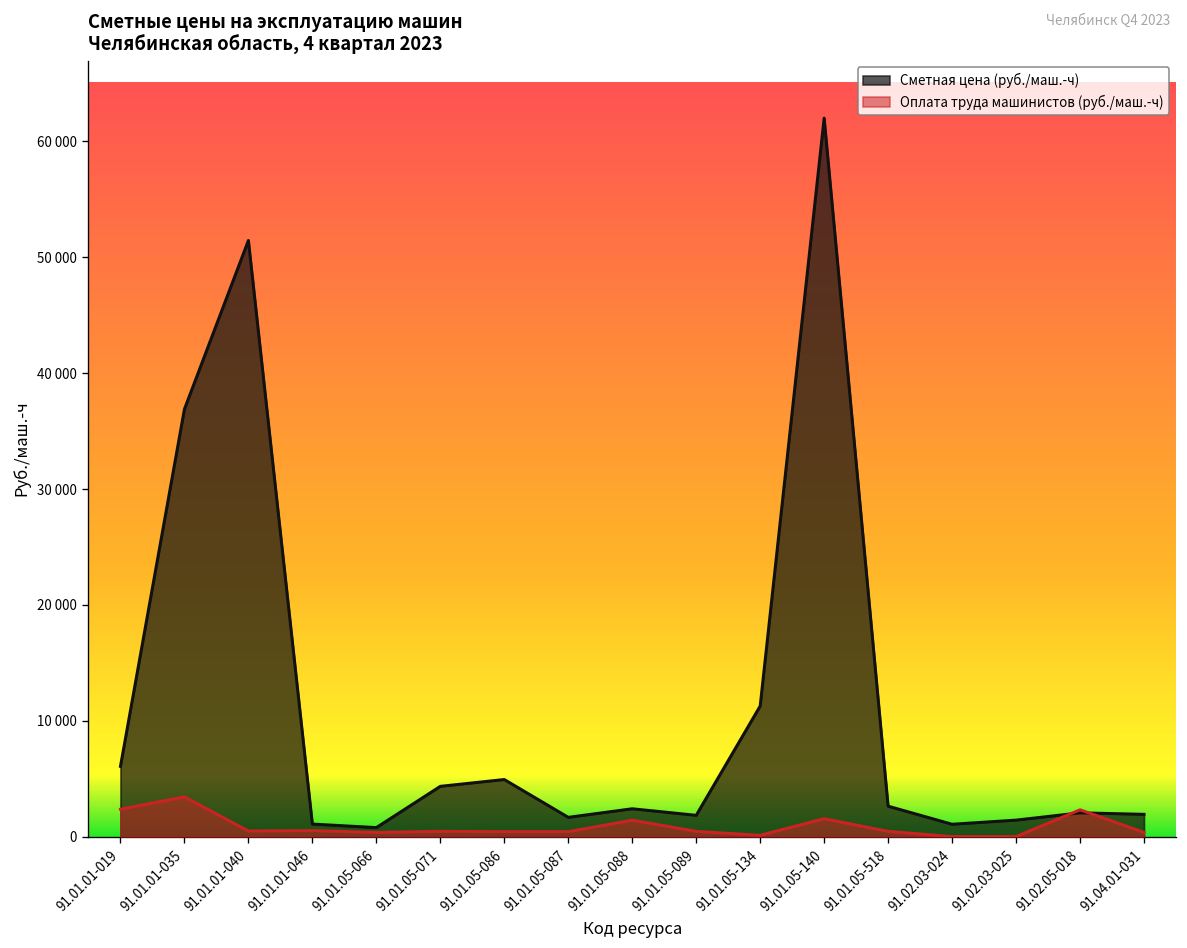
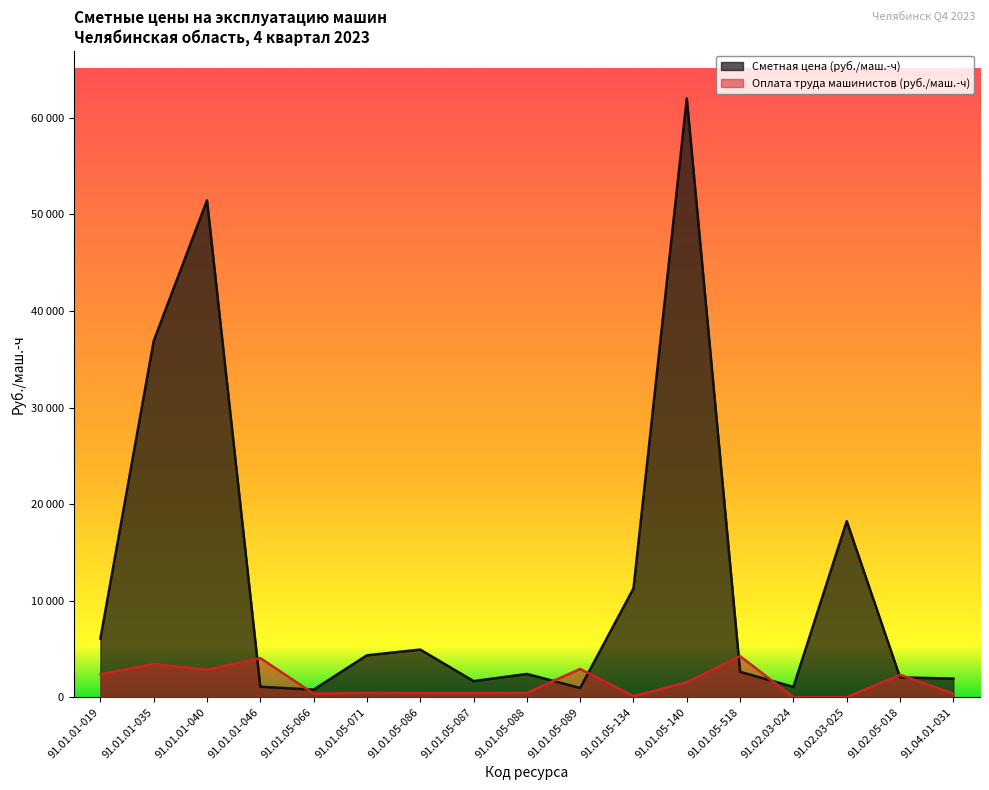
Оплата труда машинистов (руб./маш.-ч), 91.01.01-040: 0 -> 3000
Оплата труда машинистов (руб./маш.-ч), 91.01.01-046: 1000 -> 4000
Оплата труда машинистов (руб./маш.-ч), 91.01.05-088: 1000 -> 0
Сметная цена (руб./маш.-ч), 91.01.05-089: 2000 -> 1000
Оплата труда машинистов (руб./маш.-ч), 91.01.05-089: 0 -> 3000
Оплата труда машинистов (руб./маш.-ч), 91.01.05-518: 0 -> 4000
Сметная цена (руб./маш.-ч), 91.02.03-025: 1000 -> 18000
